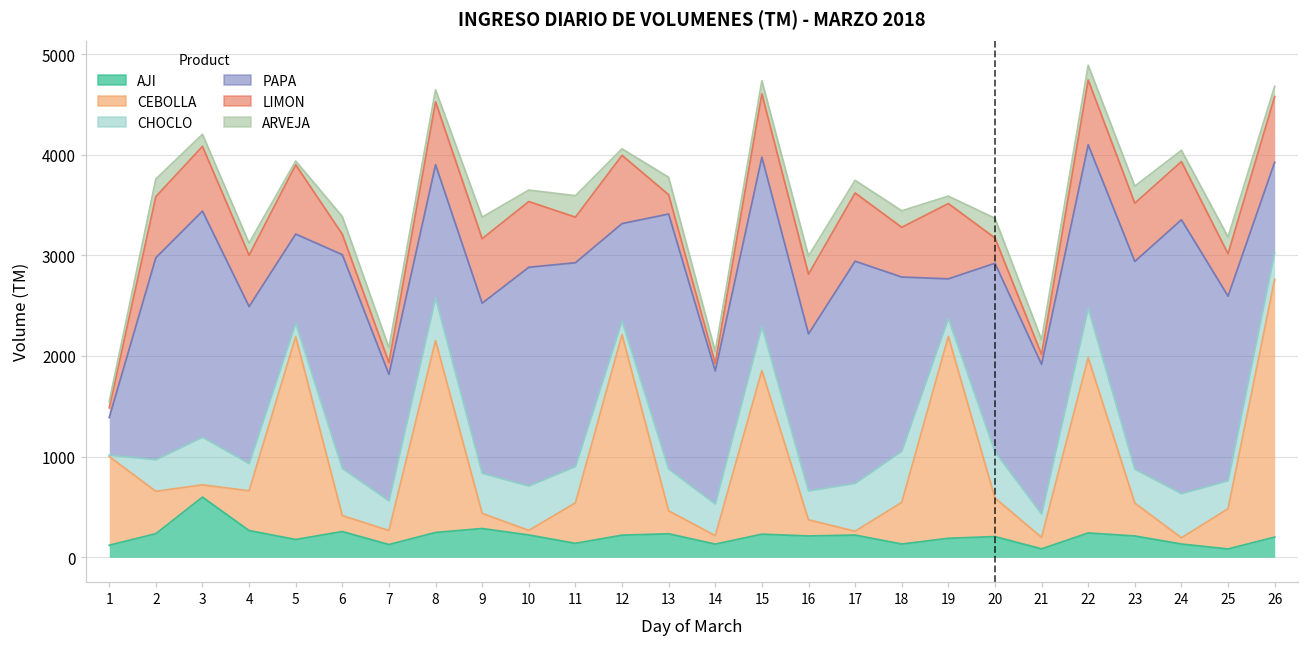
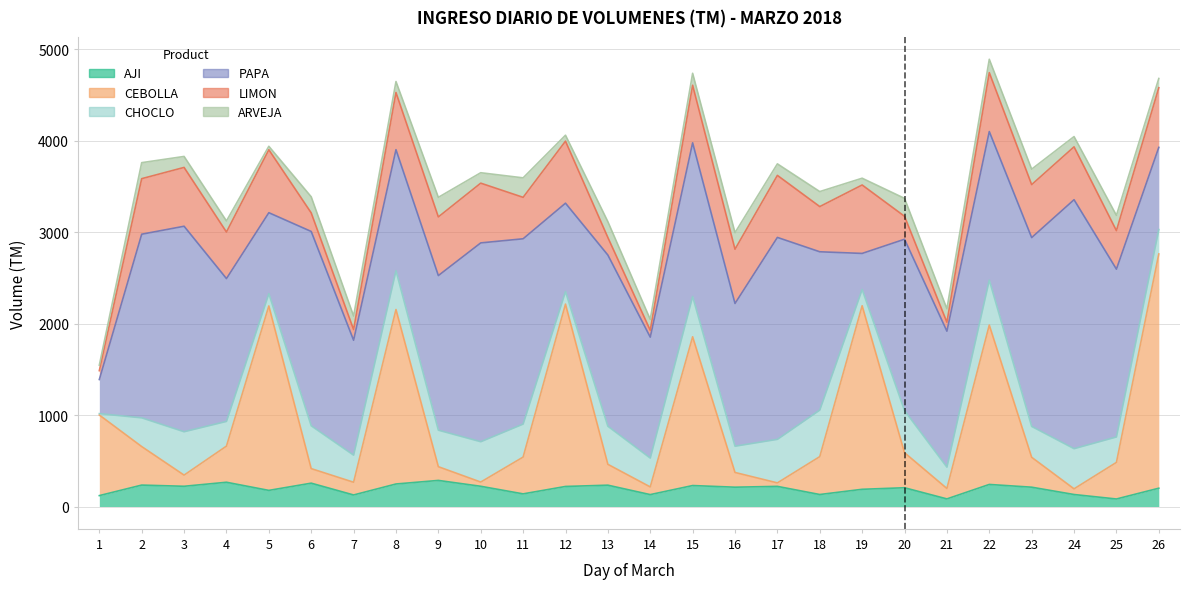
AJI, 3: 600 -> 200
PAPA, 13: 2500 -> 1900
